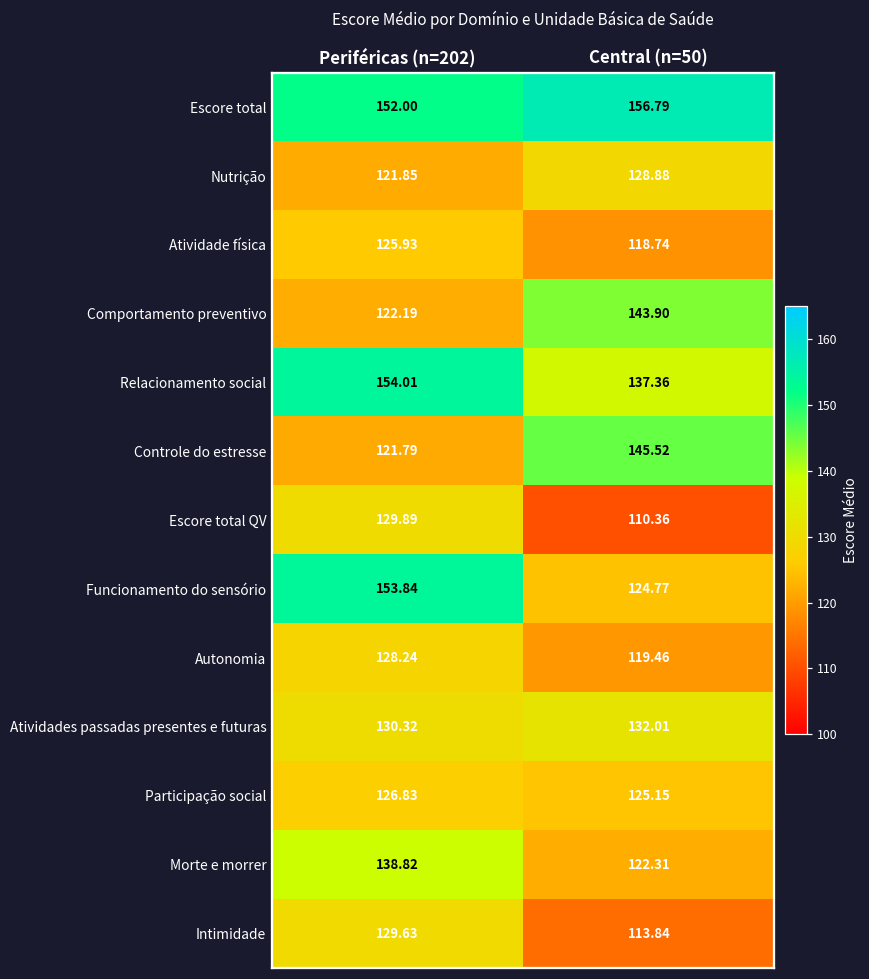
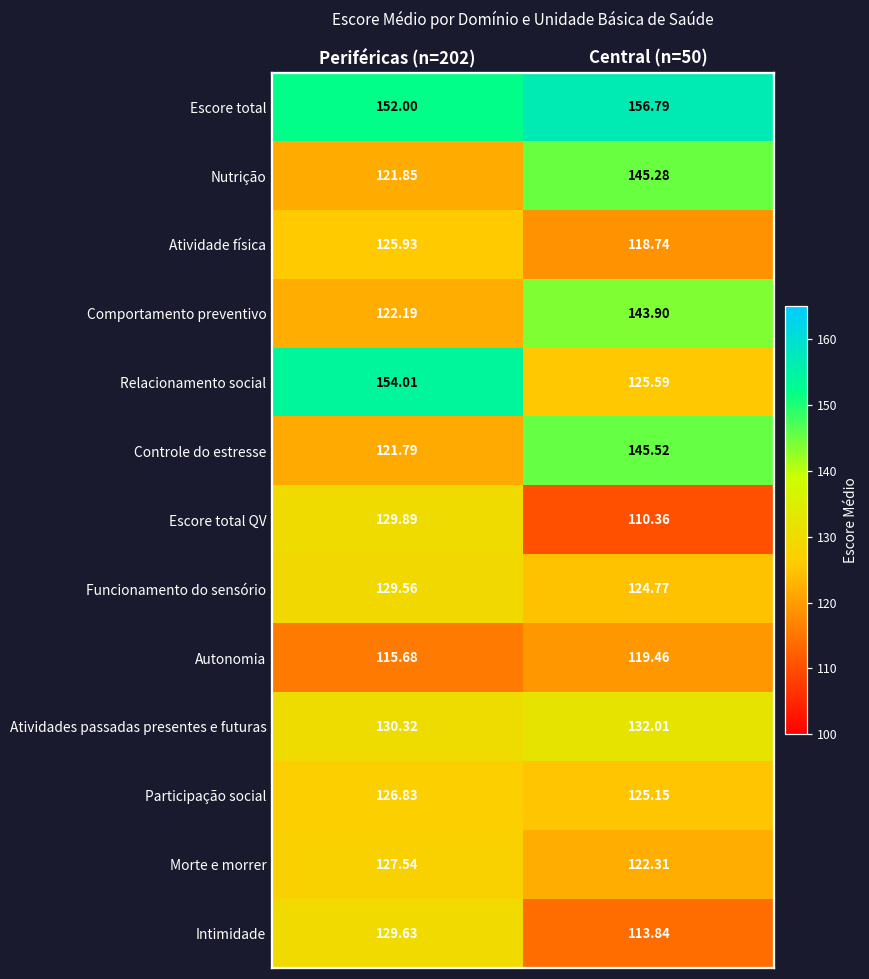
Nutrição, Central (n=50): 128.88 -> 145.28
Relacionamento social, Central (n=50): 137.36 -> 125.59
Funcionamento do sensório, Periféricas (n=202): 153.84 -> 129.56
Autonomia, Periféricas (n=202): 128.24 -> 115.68
Morte e morrer, Periféricas (n=202): 138.82 -> 127.54
